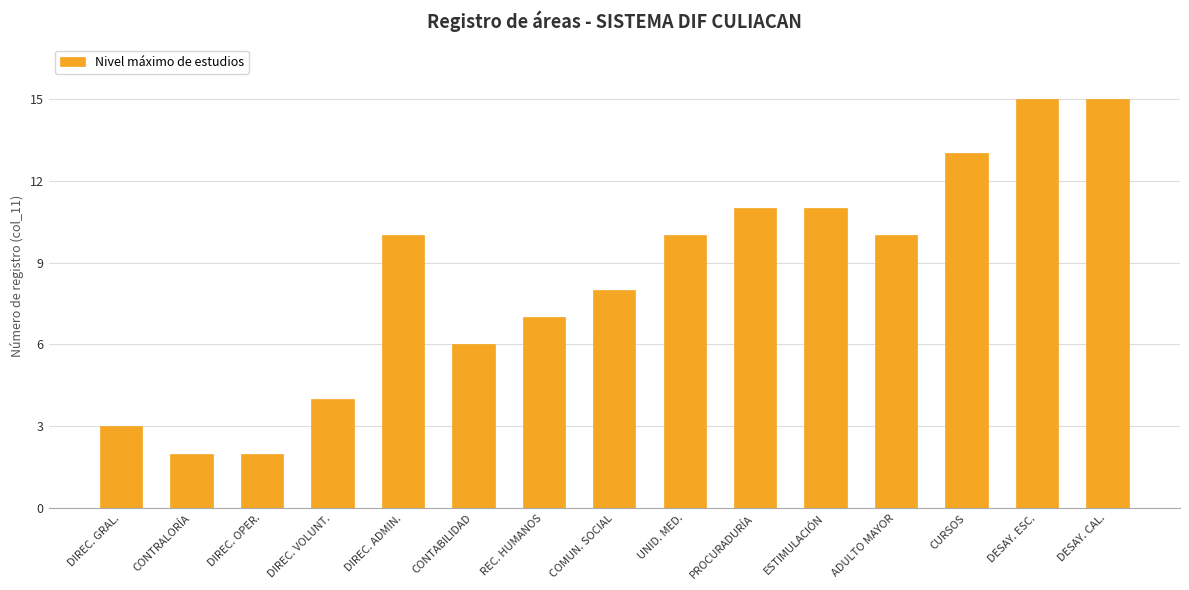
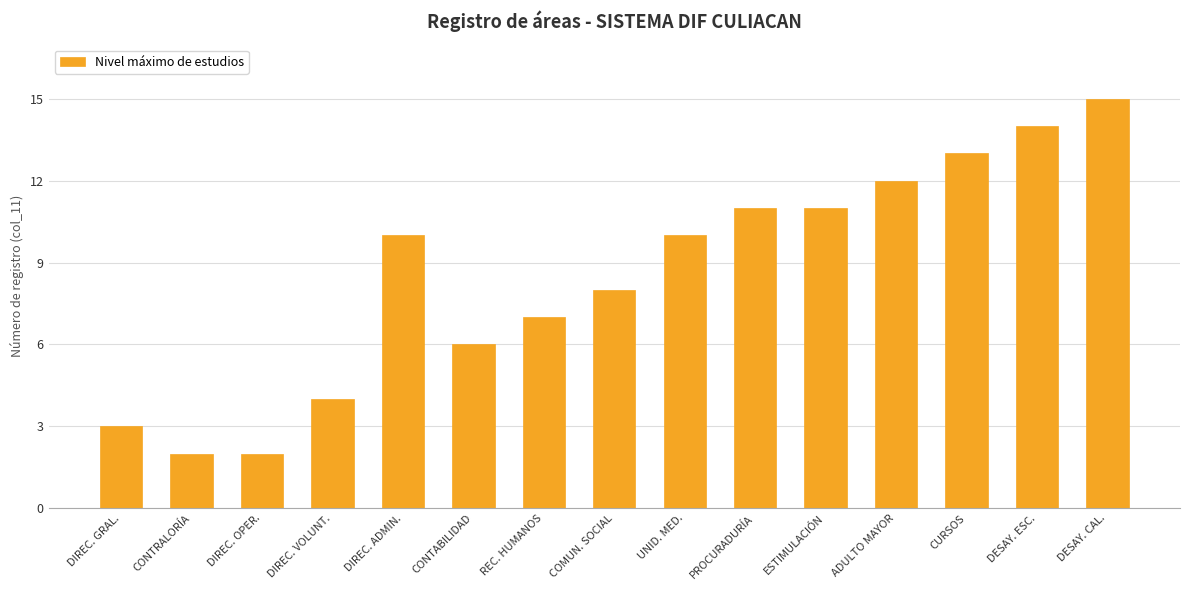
ADULTO MAYOR: 10 -> 12
DESAY. ESC.: 15 -> 14
